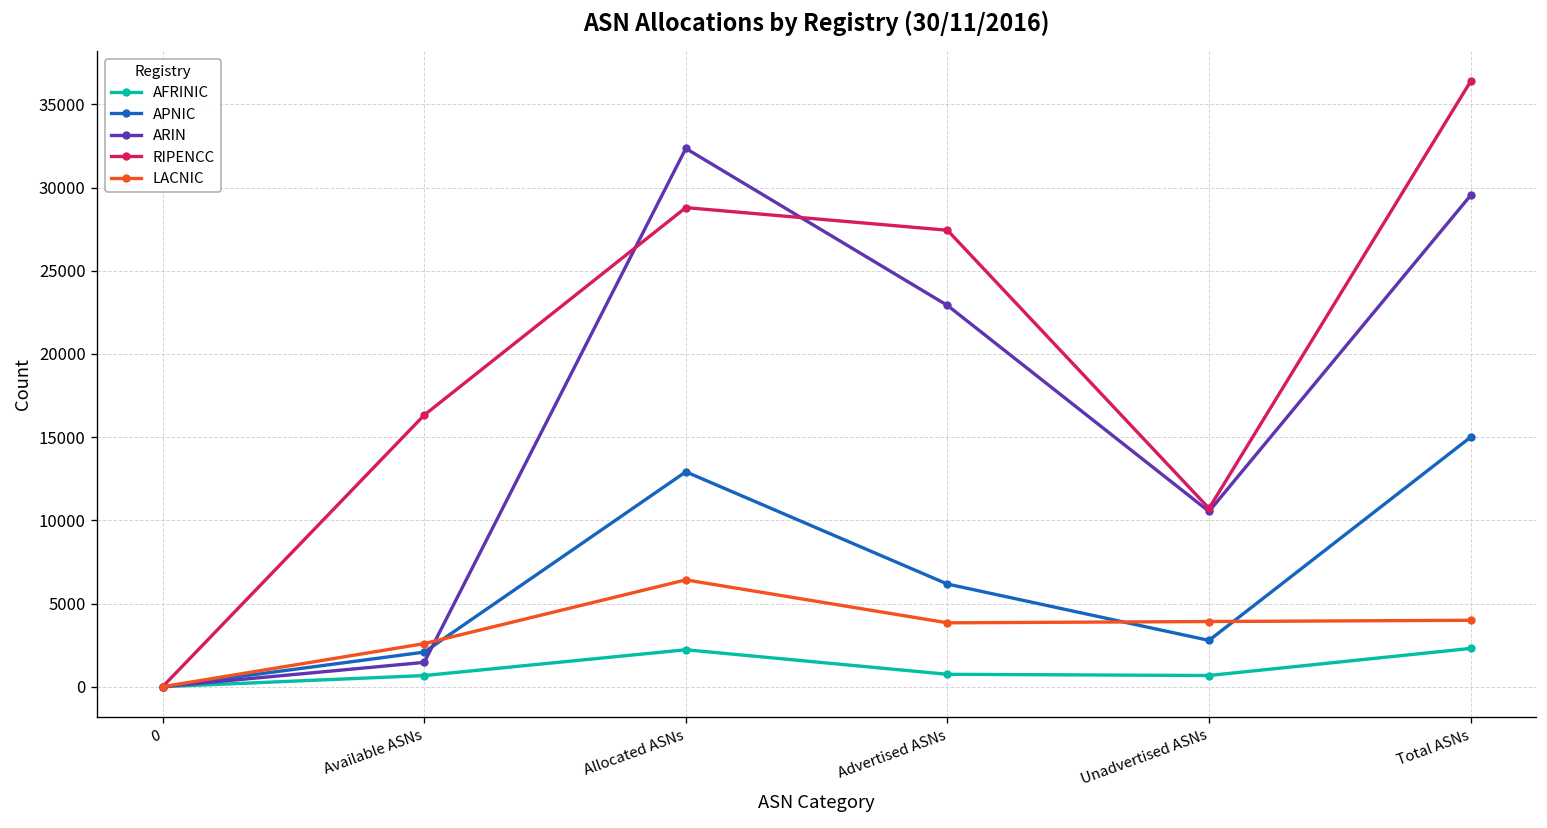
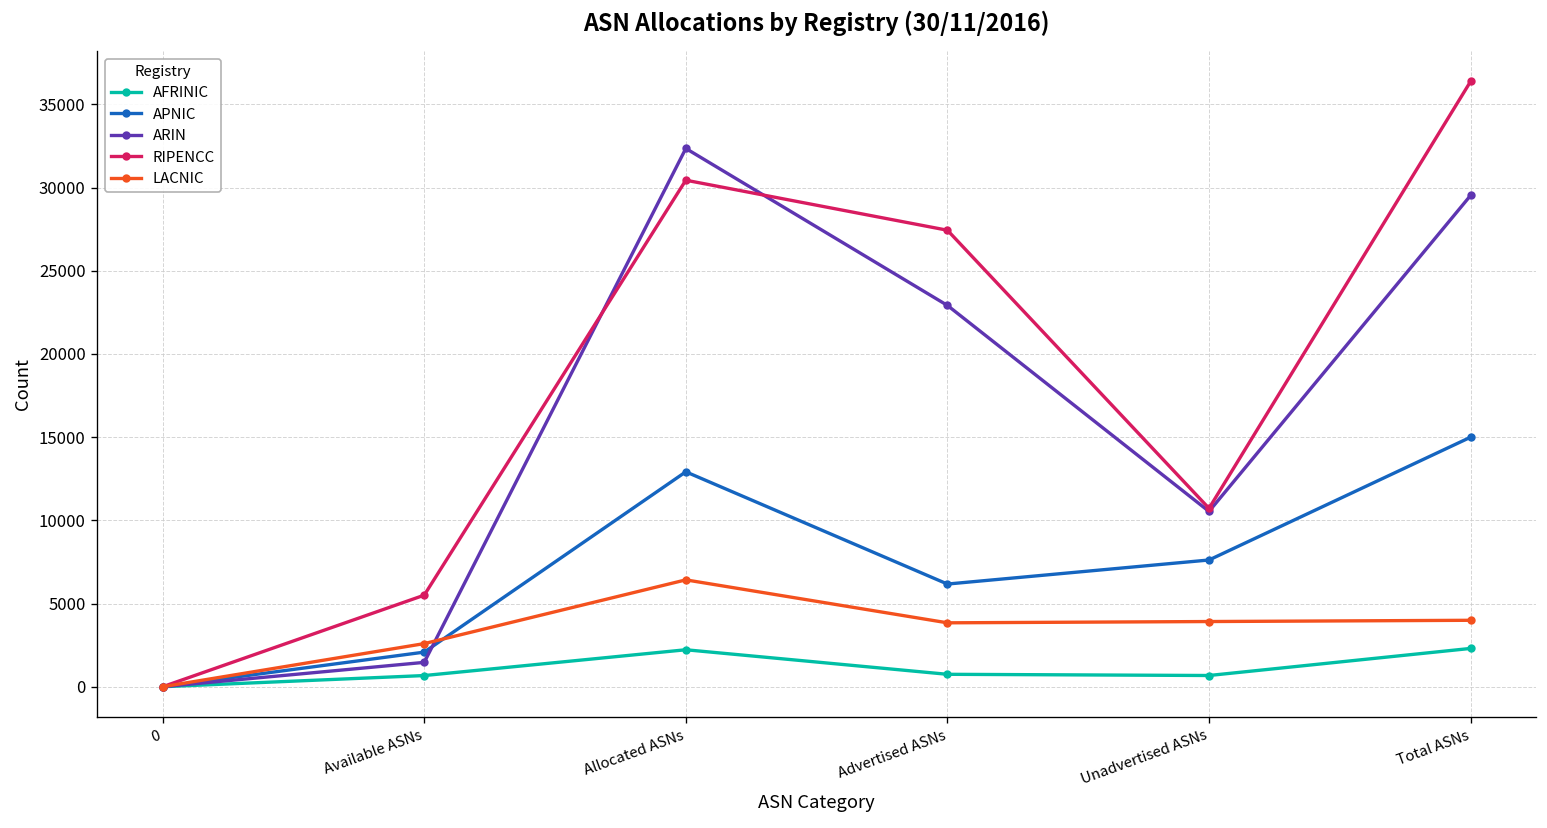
RIPENCC, Available ASNs: 16300 -> 5500
RIPENCC, Allocated ASNs: 28800 -> 30400
APNIC, Unadvertised ASNs: 2800 -> 7600
